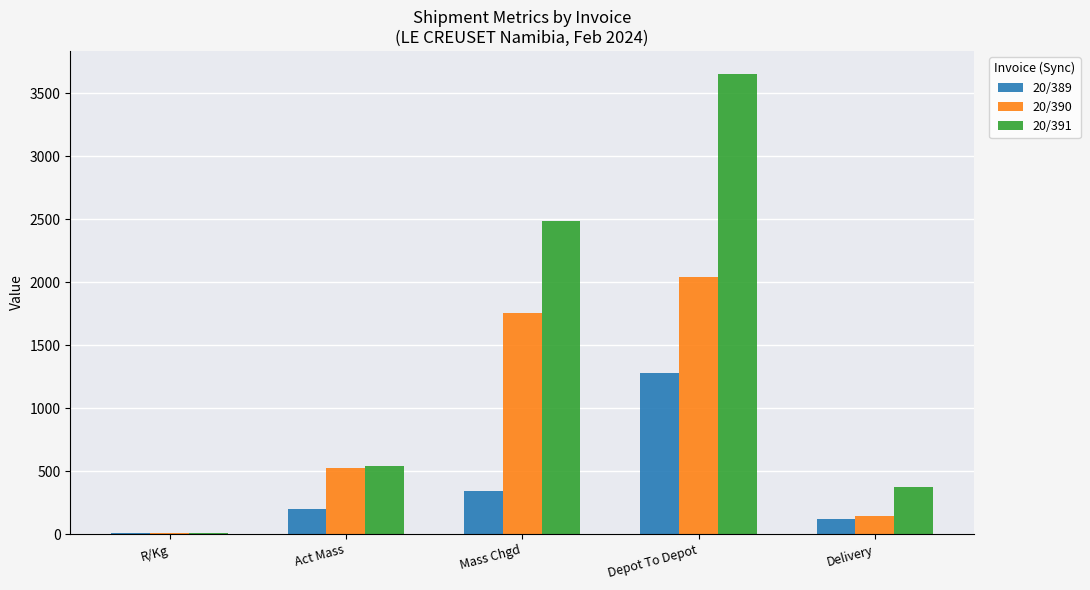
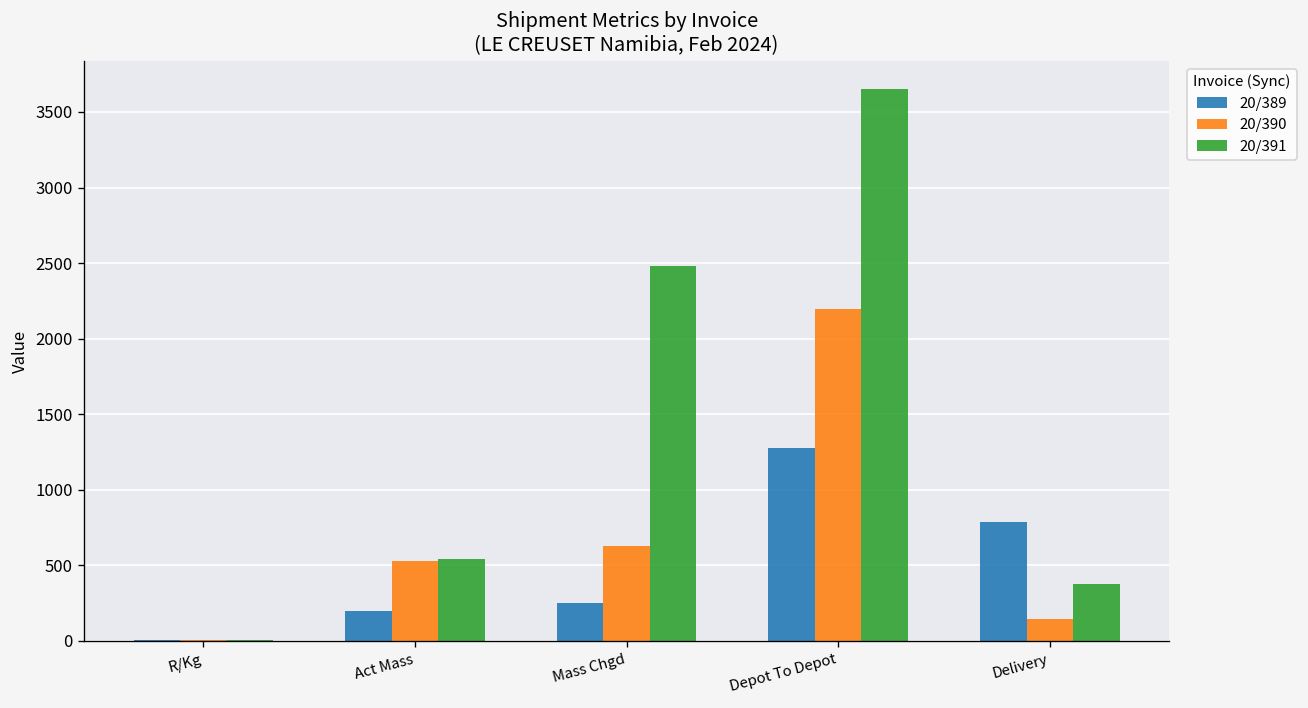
20/389, Mass Chgd: 340 -> 250
20/390, Mass Chgd: 1760 -> 630
20/390, Depot To Depot: 2040 -> 2200
20/389, Delivery: 120 -> 790
